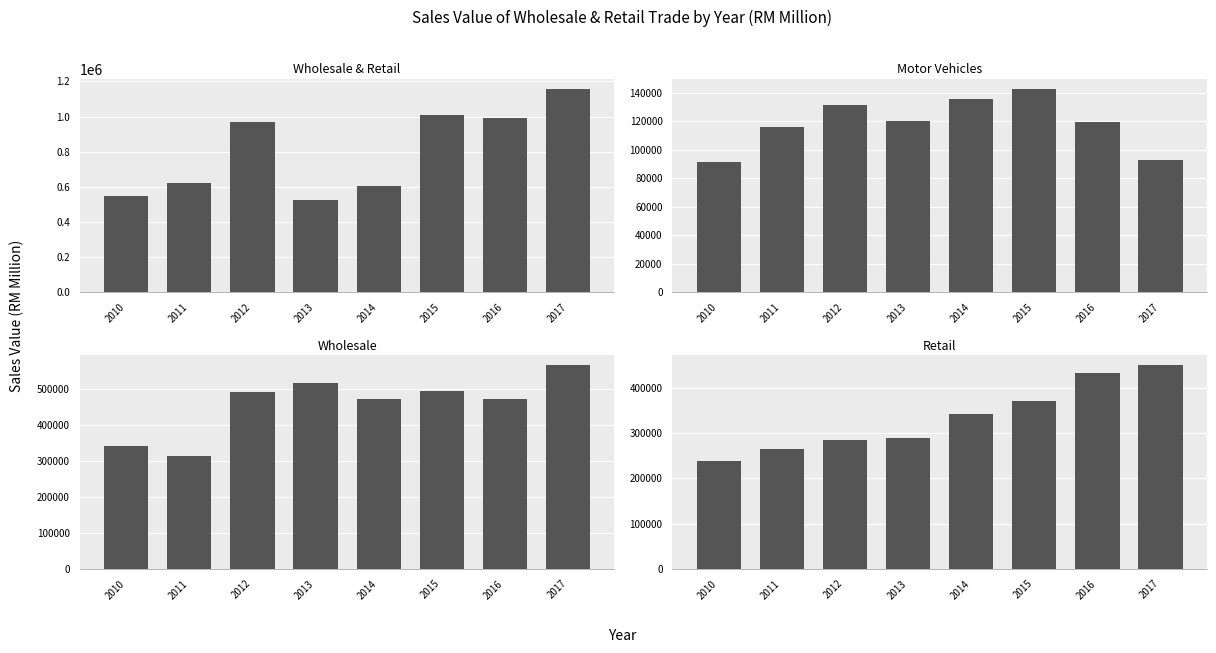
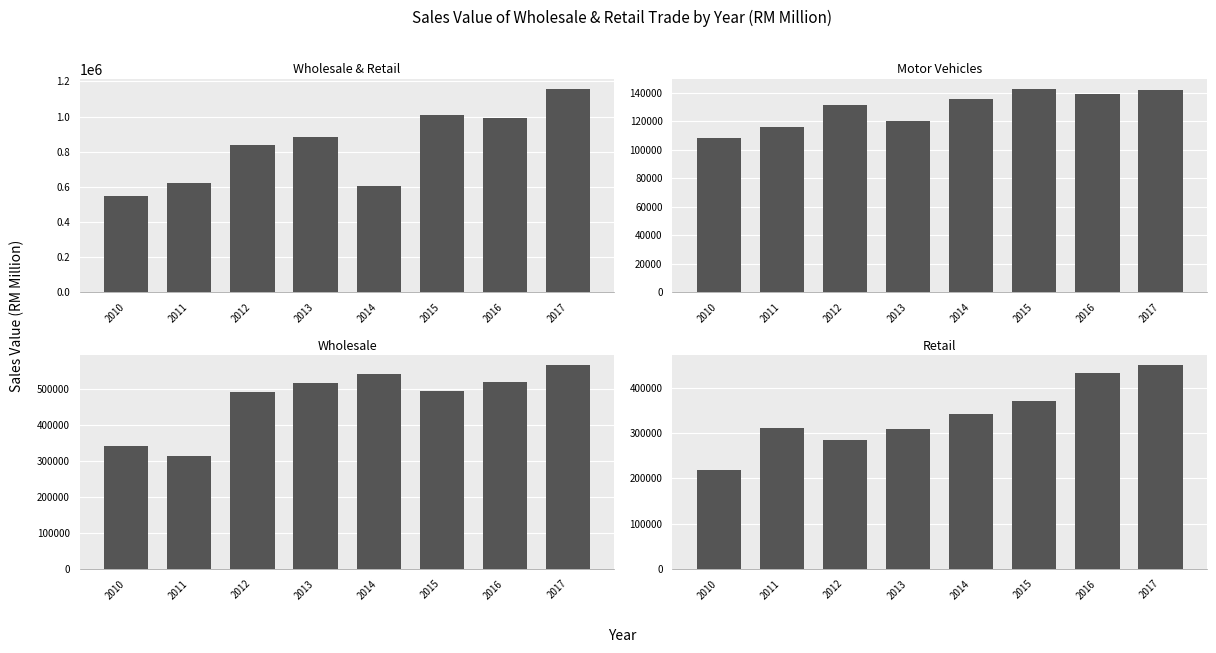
Wholesale & Retail, 2012: 970000 -> 840000
Wholesale & Retail, 2013: 530000 -> 880000
Motor Vehicles, 2010: 91000 -> 108000
Motor Vehicles, 2016: 119000 -> 139000
Motor Vehicles, 2017: 93000 -> 142000
Wholesale, 2014: 470000 -> 540000
Wholesale, 2016: 470000 -> 520000
Retail, 2010: 240000 -> 220000
Retail, 2011: 260000 -> 310000
Retail, 2013: 290000 -> 310000
